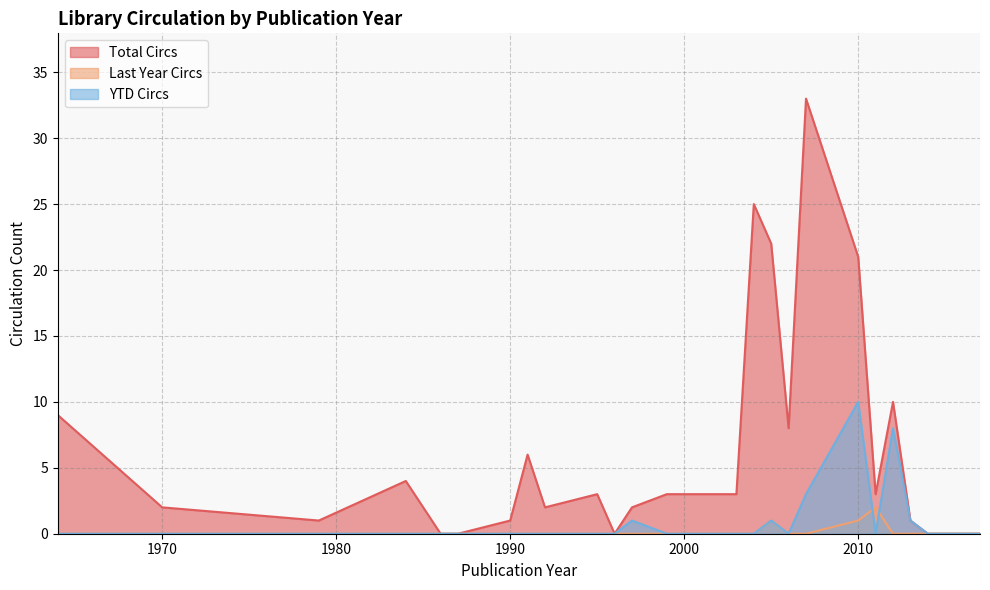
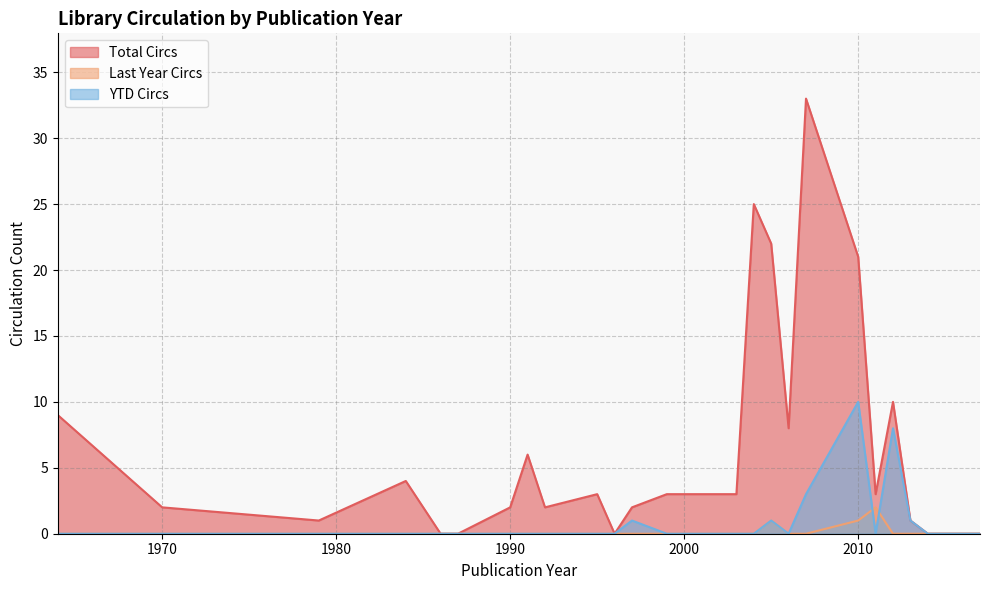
Total Circs, 1990: 1 -> 2
